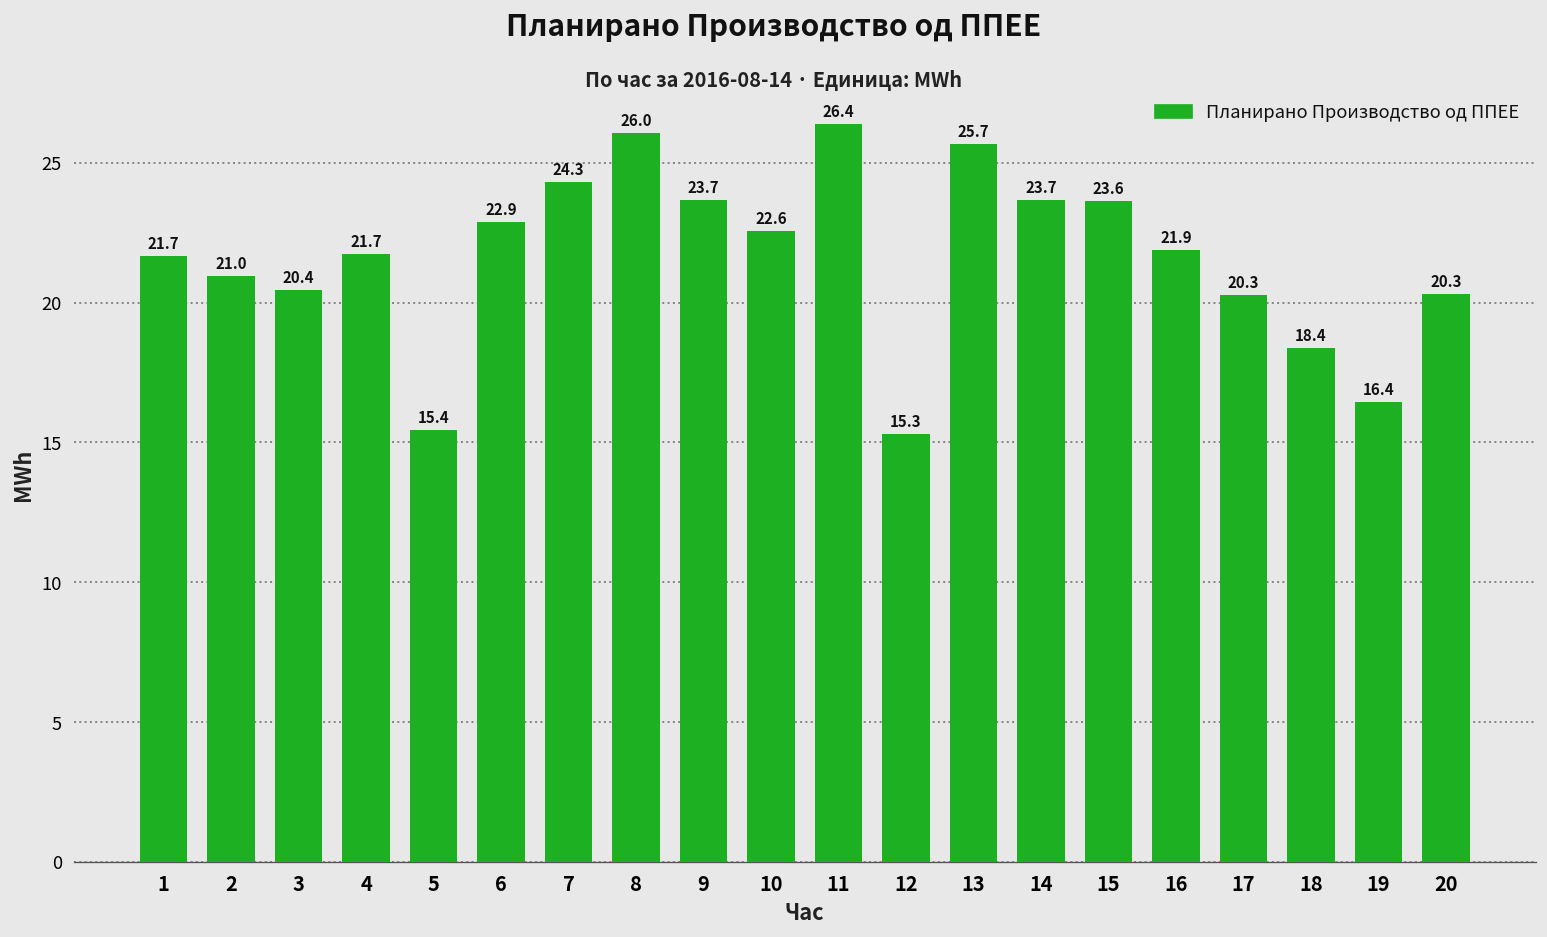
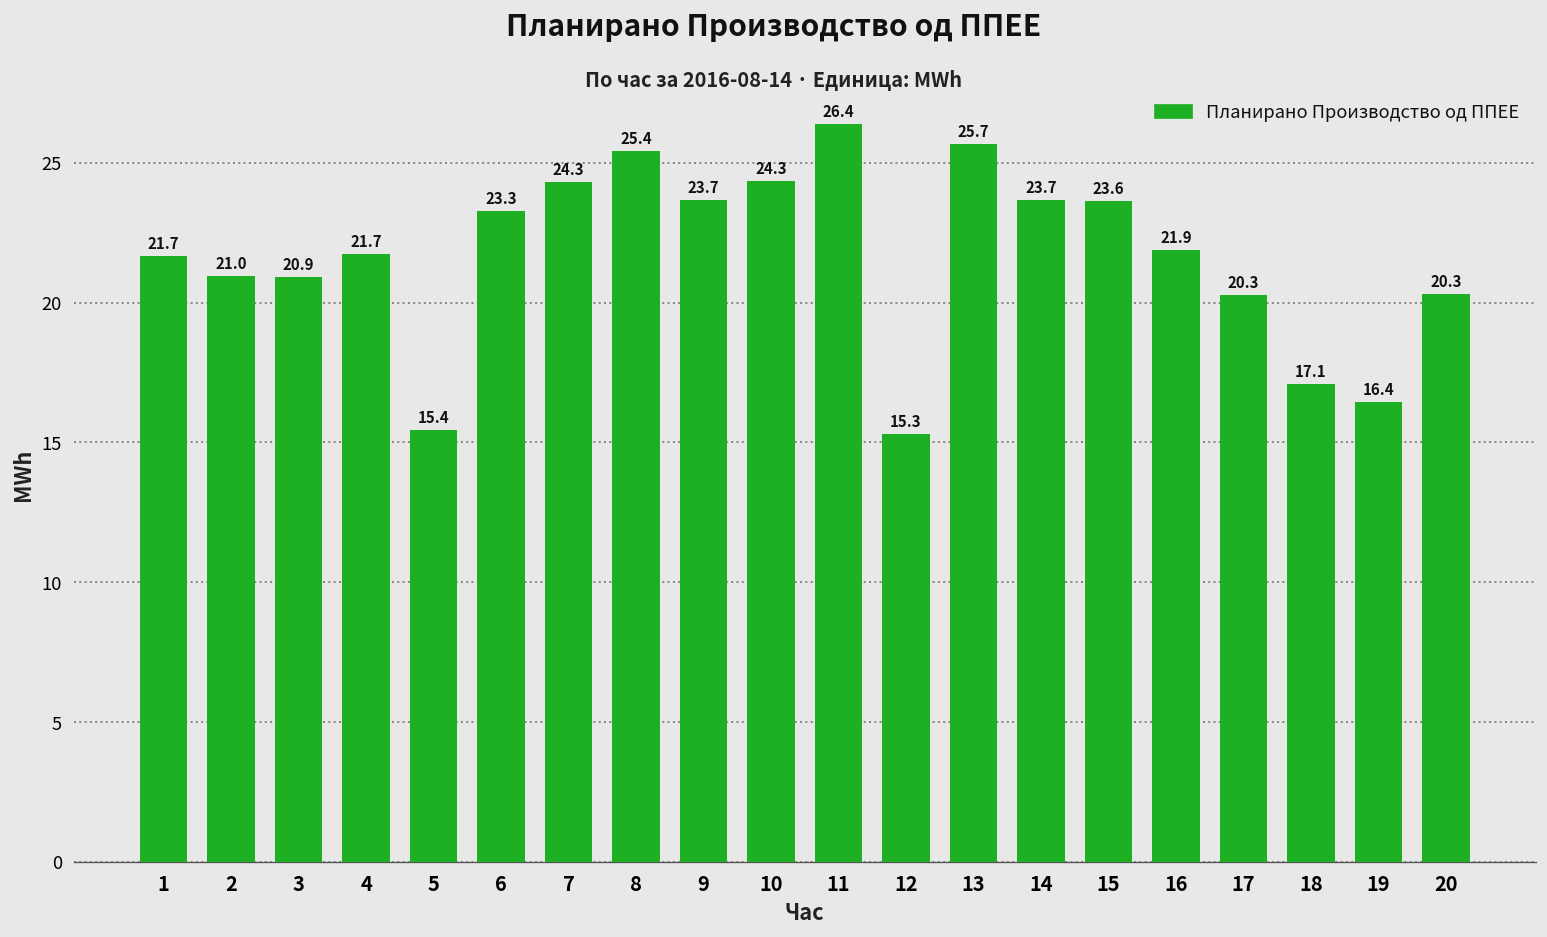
3: 20.4 -> 20.9
6: 22.9 -> 23.3
8: 26.0 -> 25.4
10: 22.6 -> 24.3
18: 18.4 -> 17.1
